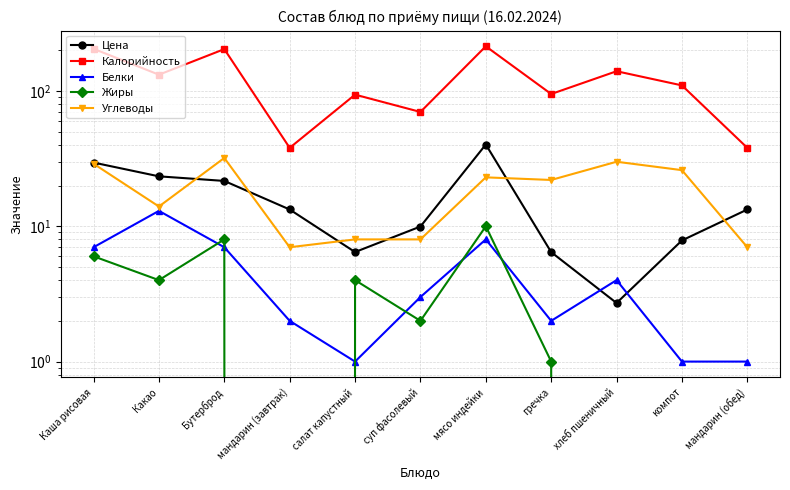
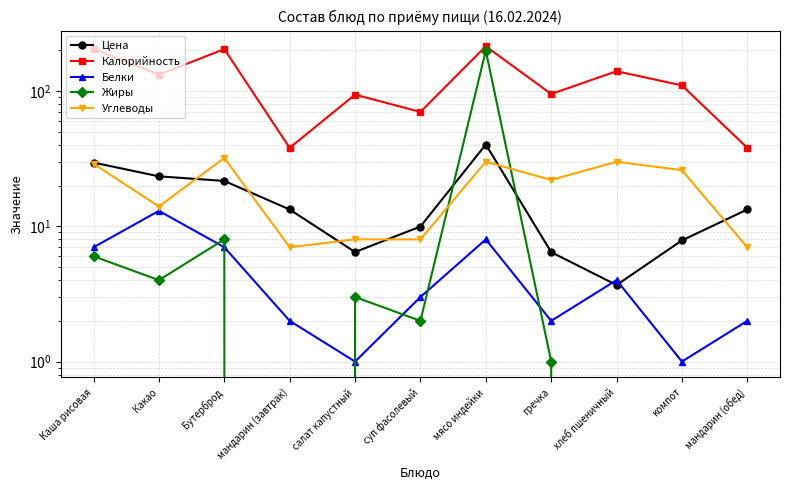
Жиры, салат капустный: 4 -> 3
Жиры, мясо индейки: 10 -> 200
Углеводы, мясо индейки: 23 -> 30
Цена, хлеб пшеничный: 2.7 -> 3.7
Белки, мандарин (обед): 1 -> 2
